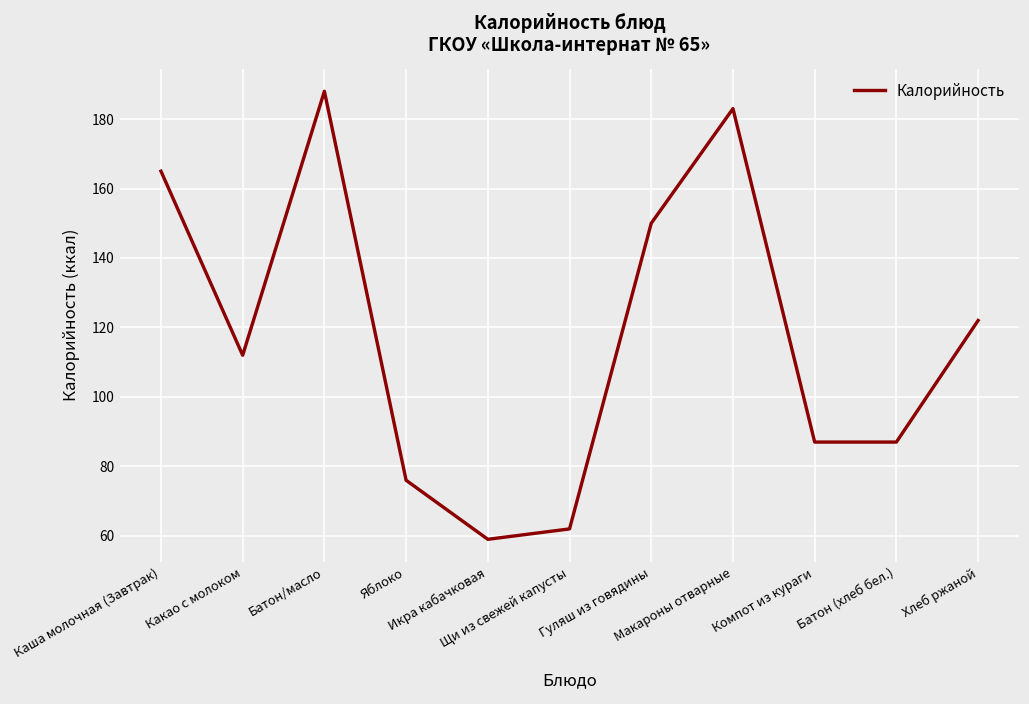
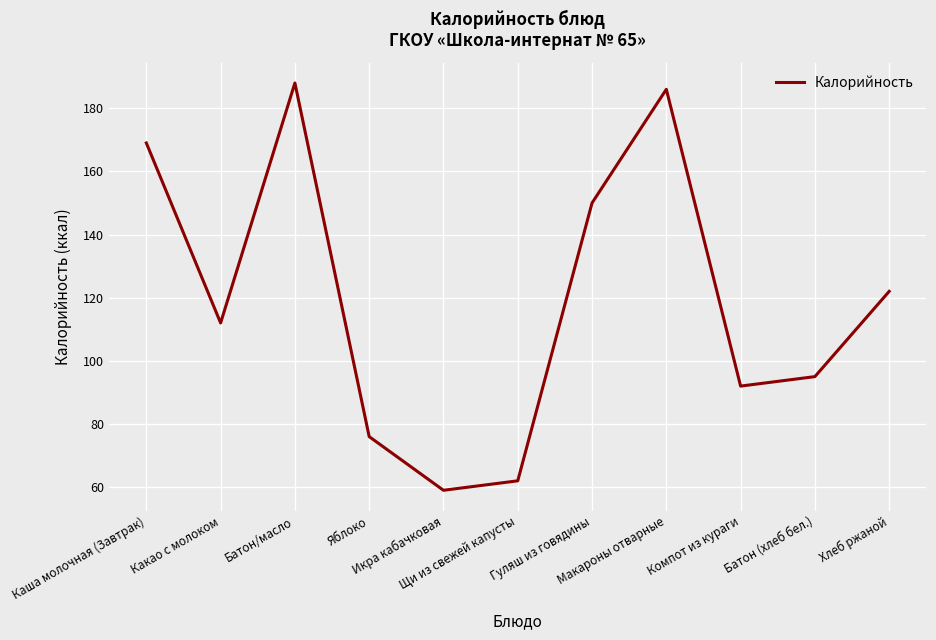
Каша молочная (Завтрак): 165 -> 169
Макароны отварные: 183 -> 186
Компот из кураги: 87 -> 92
Батон (хлеб бел.): 87 -> 95
